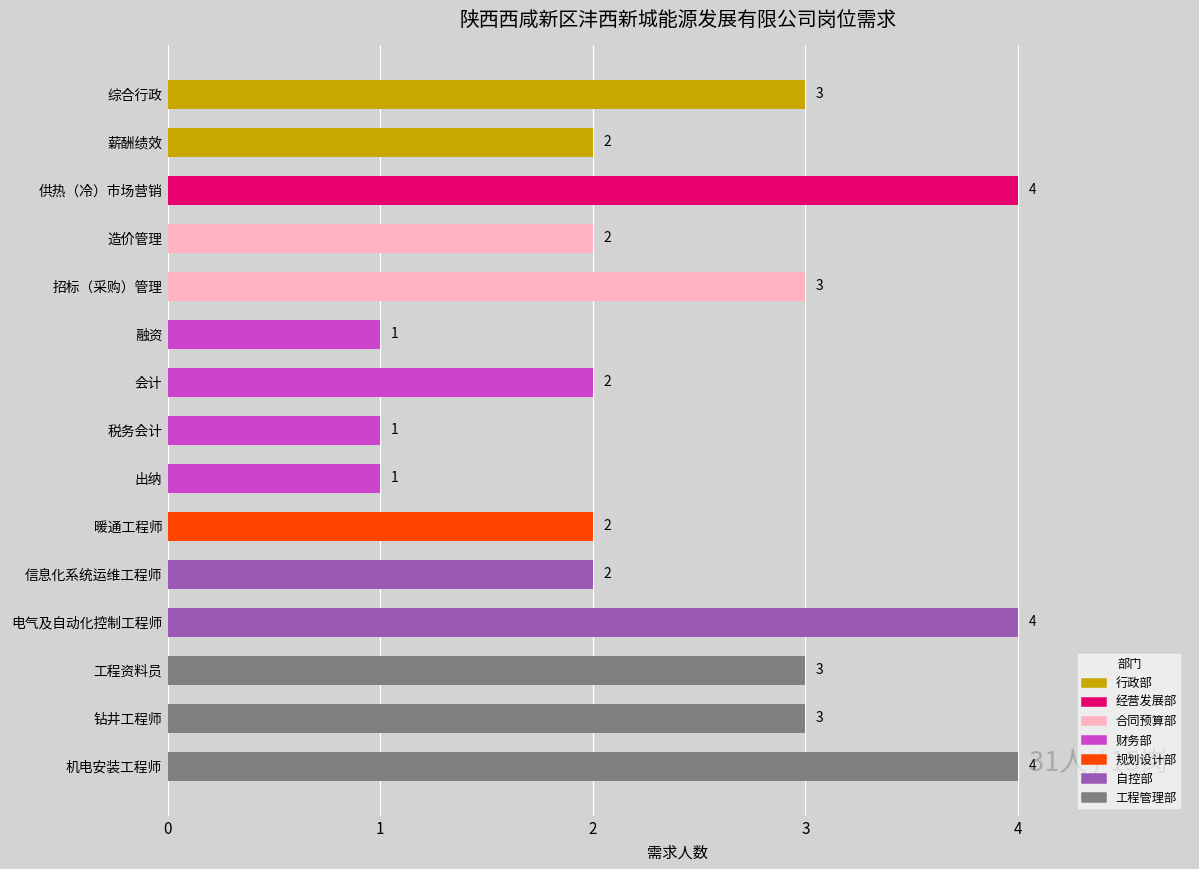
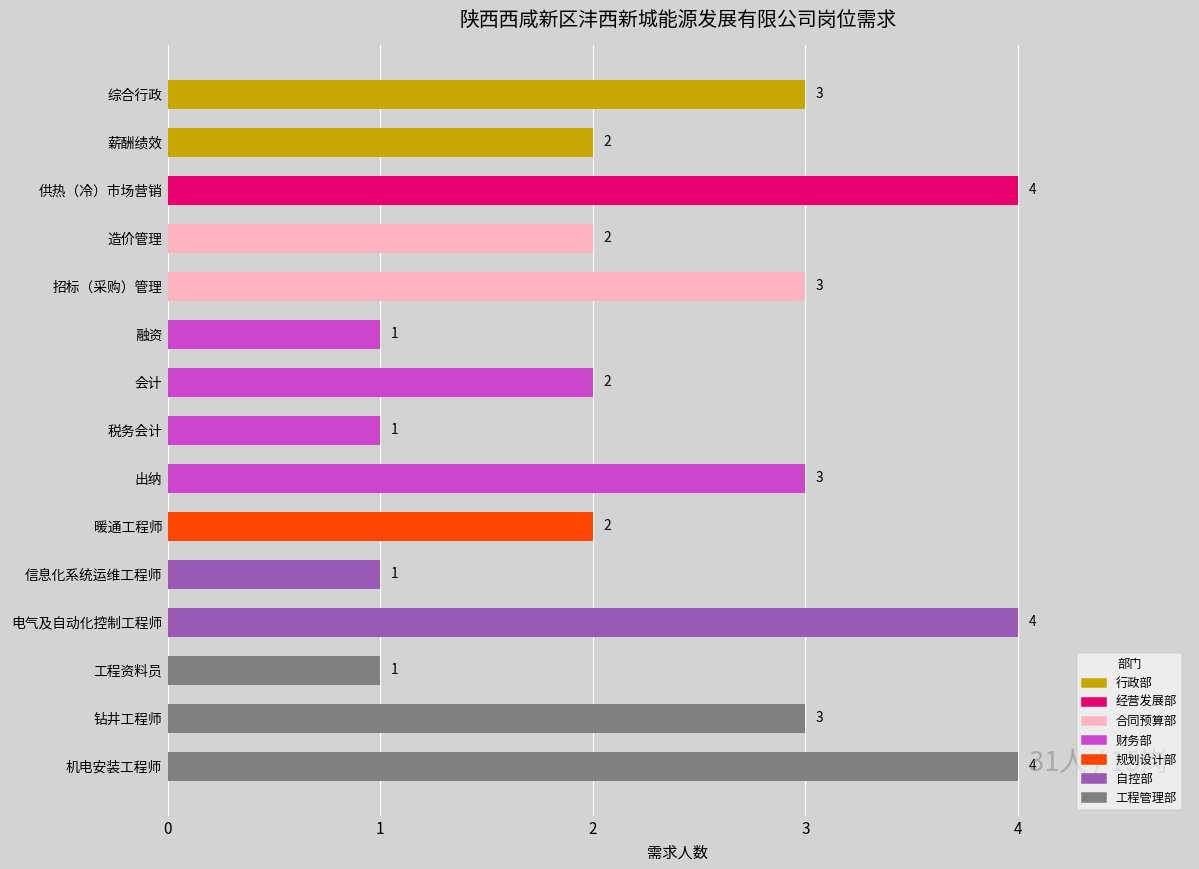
出纳: 1 -> 3
信息化系统运维工程师: 2 -> 1
工程资料员: 3 -> 1
